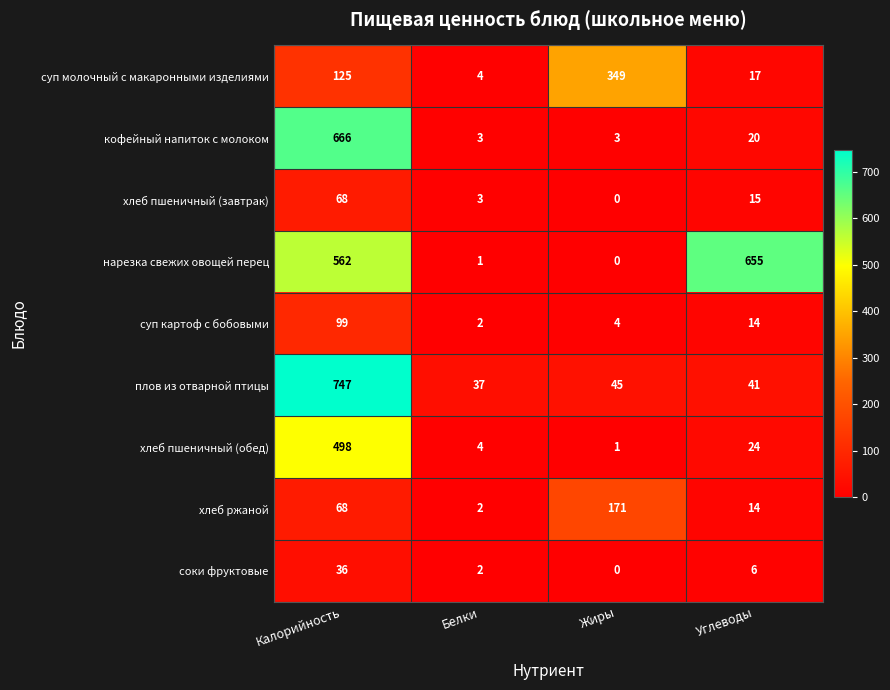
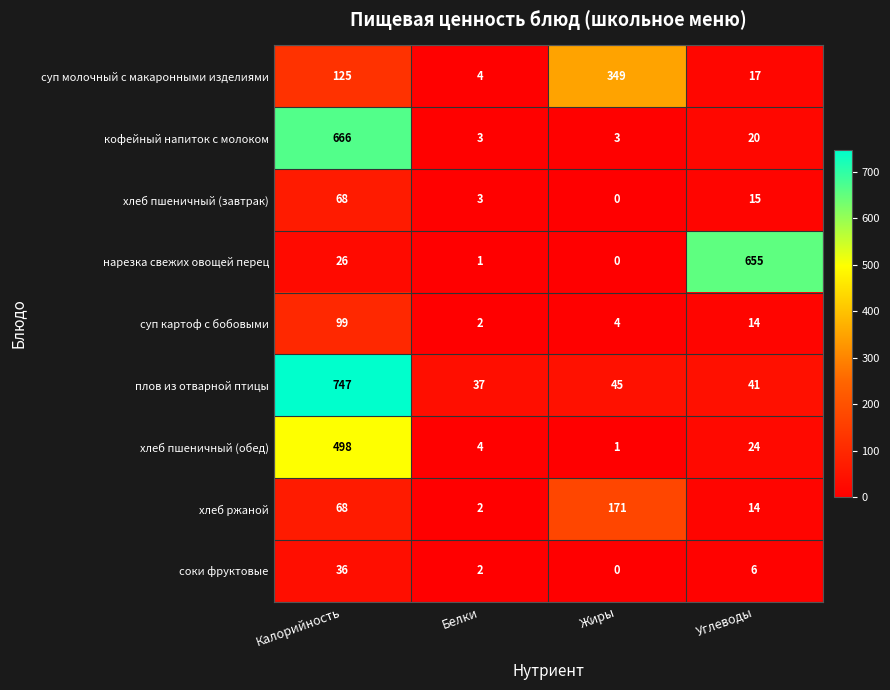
нарезка свежих овощей перец, Калорийность: 562 -> 26
